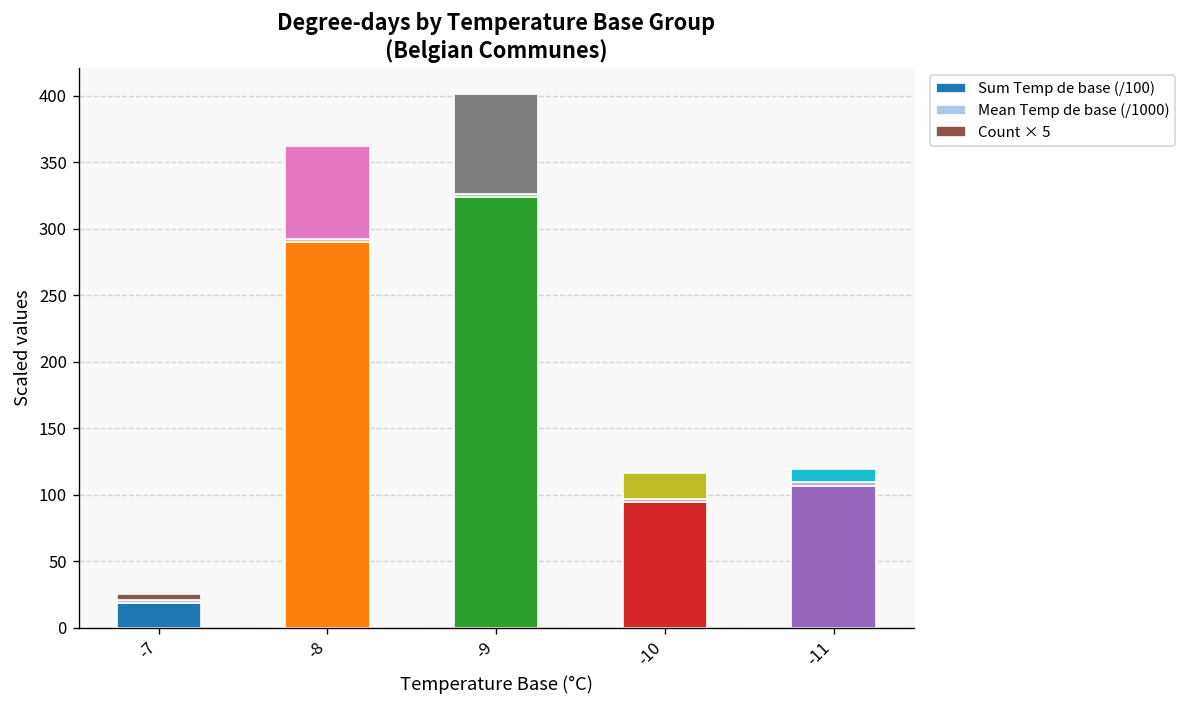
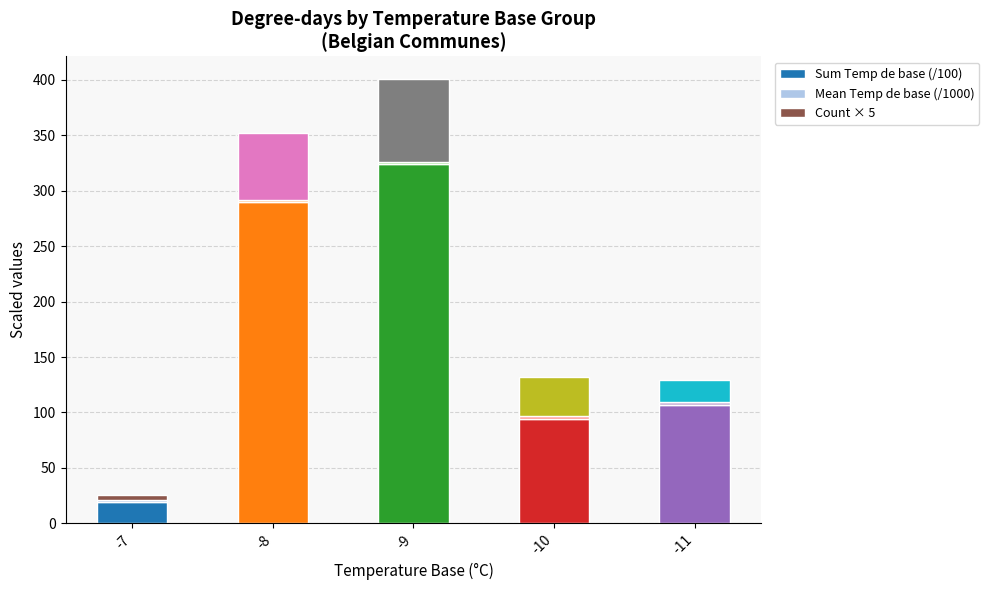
Count × 5, -8: 70 -> 60
Count × 5, -10: 20 -> 35
Count × 5, -11: 10 -> 20
